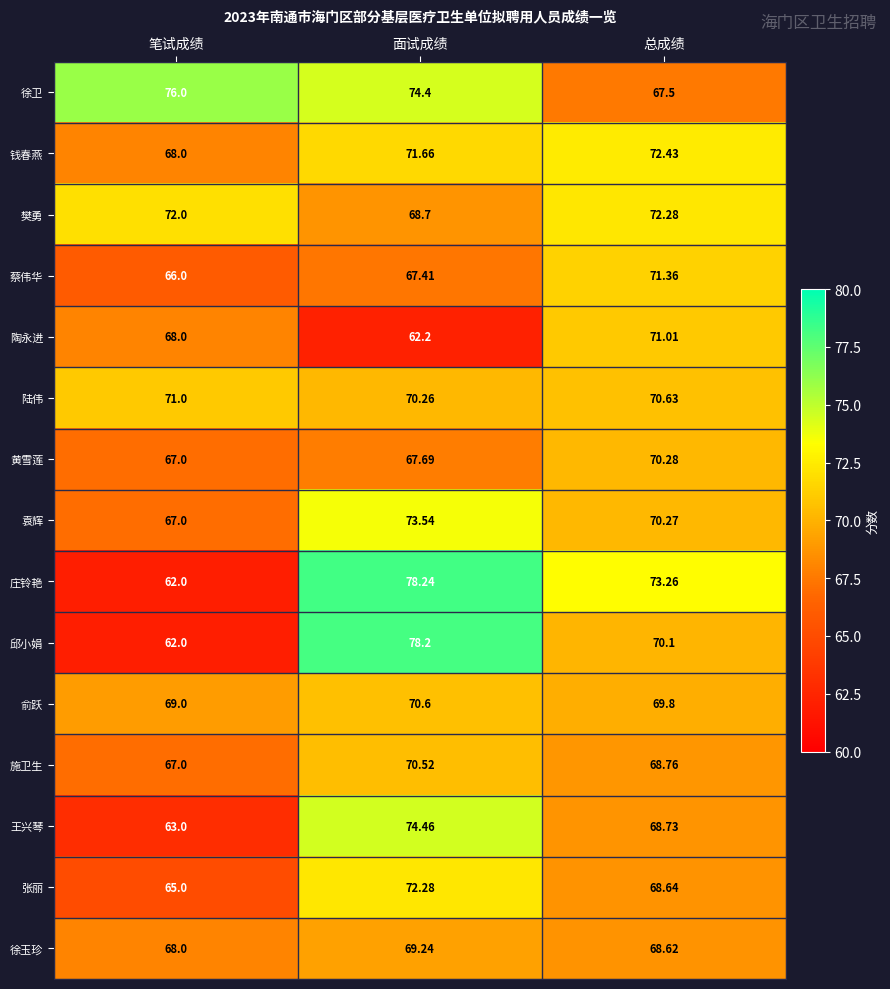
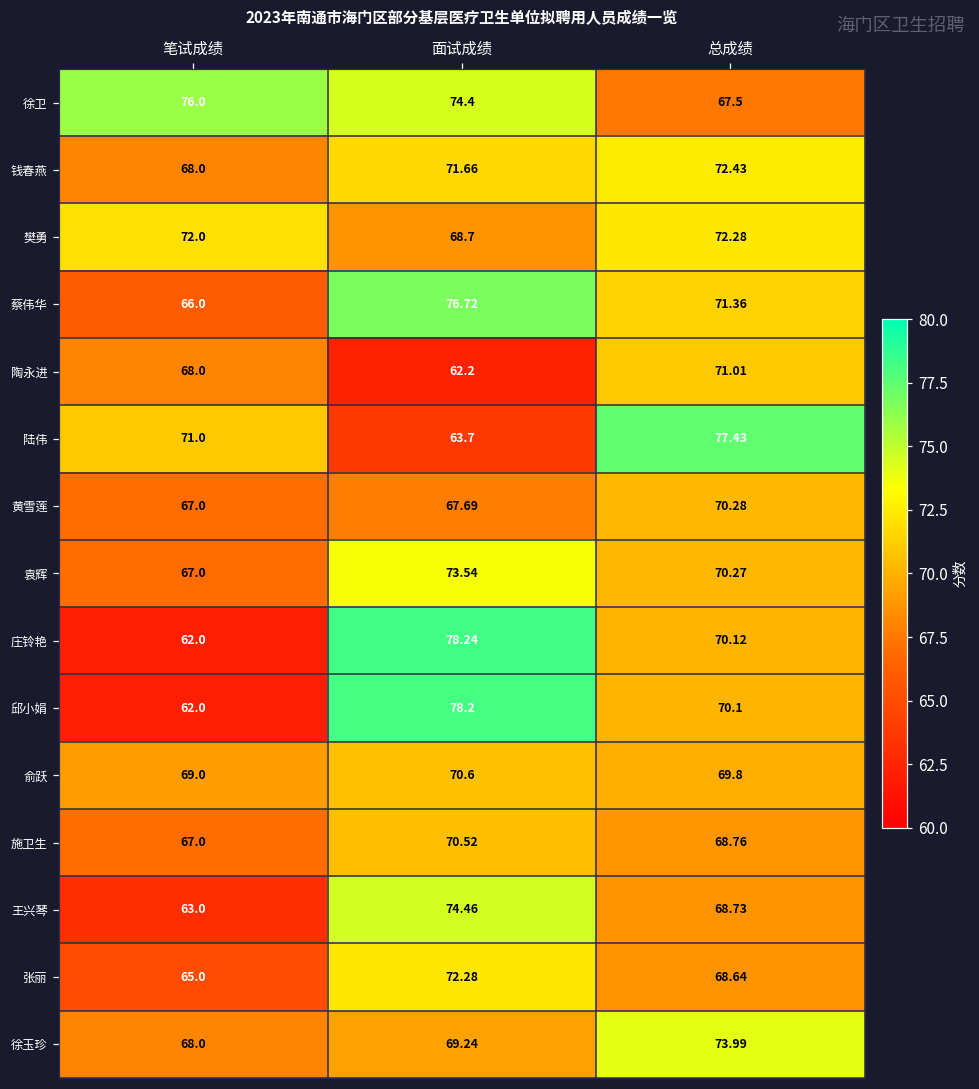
蔡伟华, 面试成绩: 67.41 -> 76.72
陆伟, 面试成绩: 70.26 -> 63.7
陆伟, 总成绩: 70.63 -> 77.43
庄铃艳, 总成绩: 73.26 -> 70.12
徐玉珍, 总成绩: 68.62 -> 73.99
